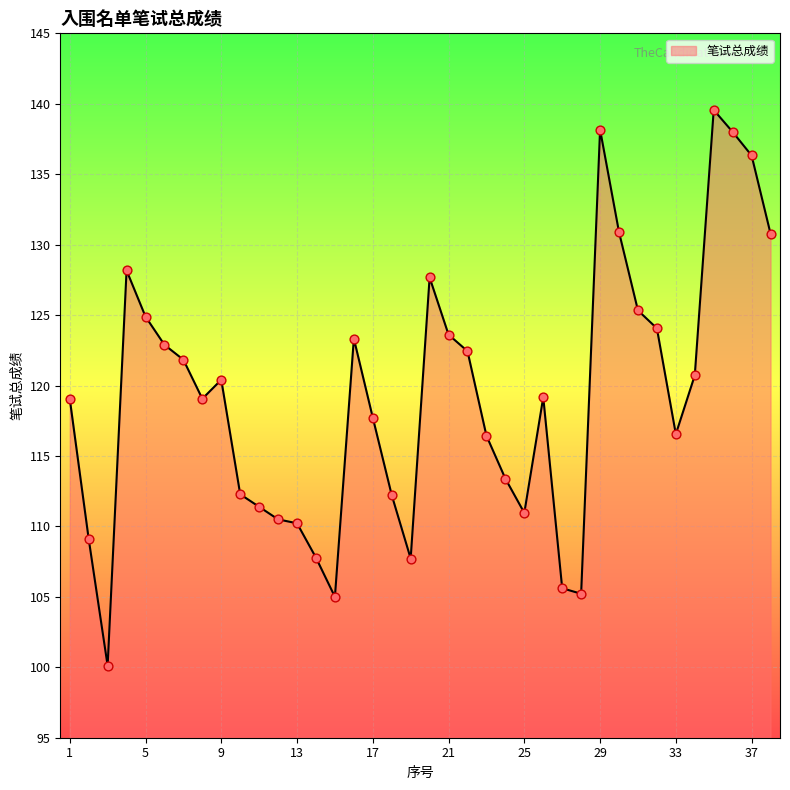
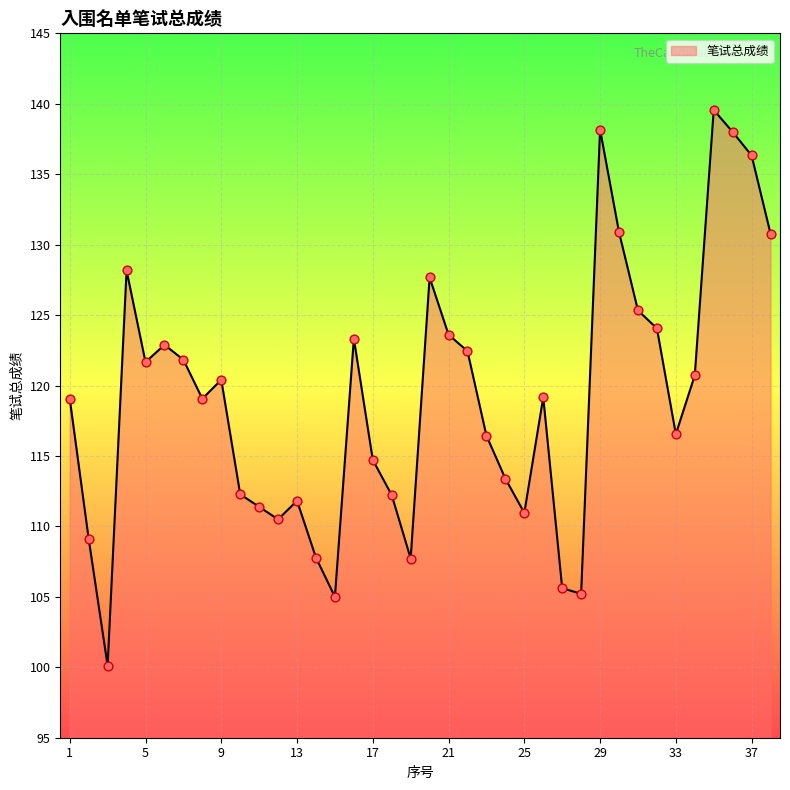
5: 124.9 -> 121.7
13: 110.2 -> 111.8
17: 117.7 -> 114.7
